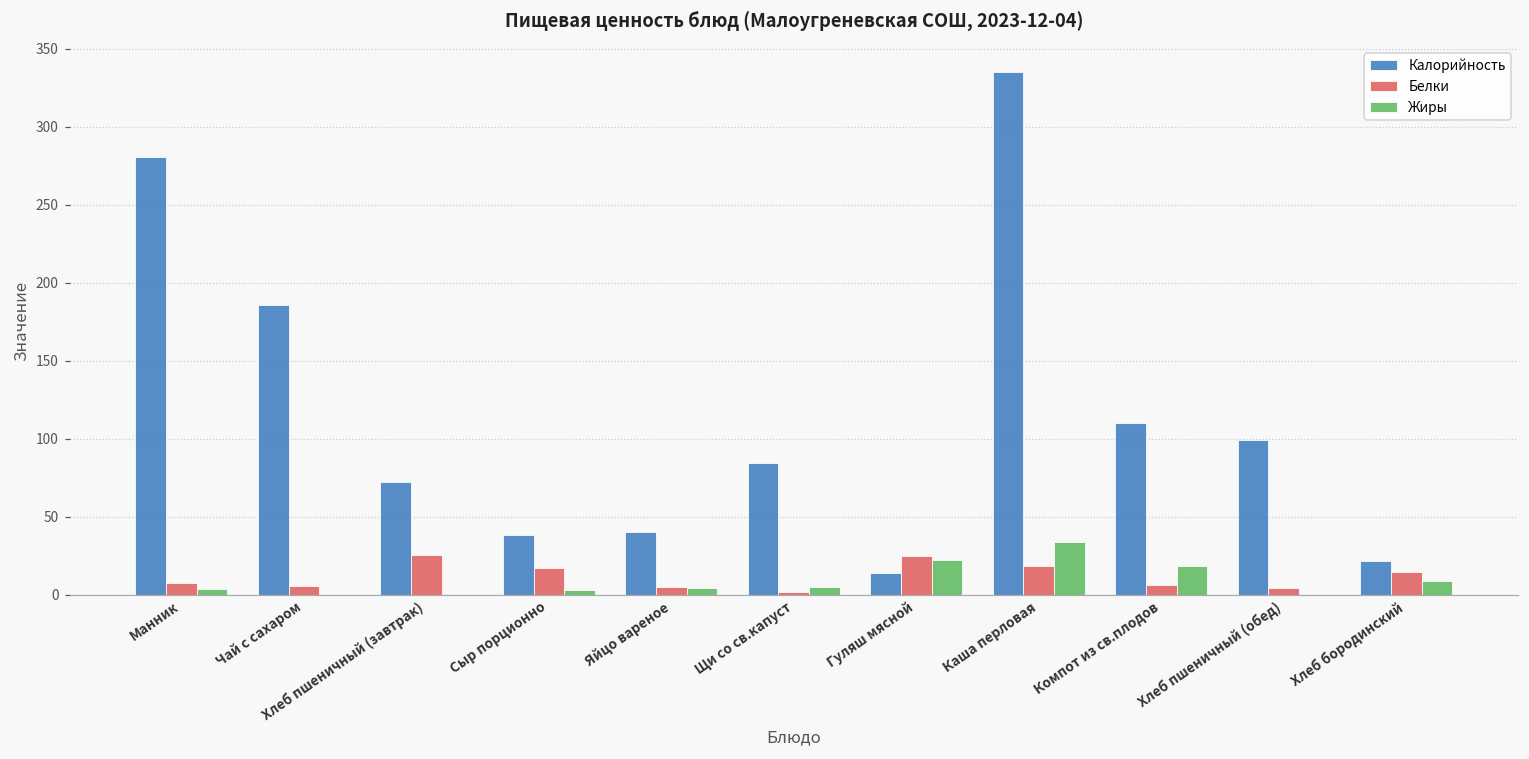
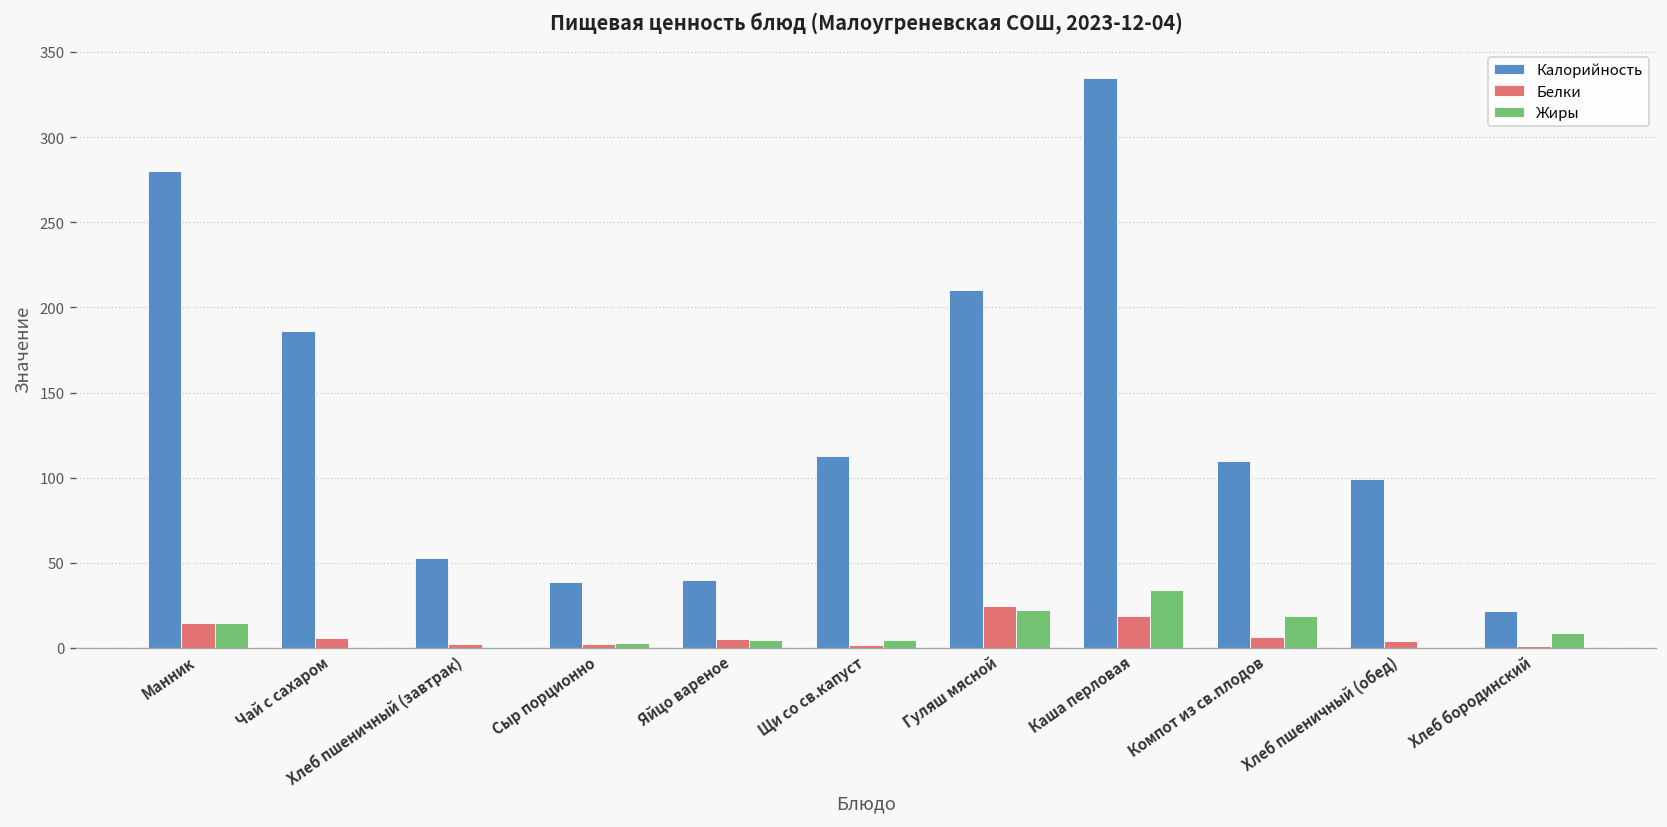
Белки, Манник: 8 -> 14
Жиры, Манник: 4 -> 15
Калорийность, Хлеб пшеничный (завтрак): 73 -> 53
Белки, Хлеб пшеничный (завтрак): 25 -> 2
Белки, Сыр порционно: 17 -> 2
Калорийность, Щи со св.капуст: 85 -> 113
Калорийность, Гуляш мясной: 14 -> 210
Белки, Хлеб бородинский: 15 -> 1
